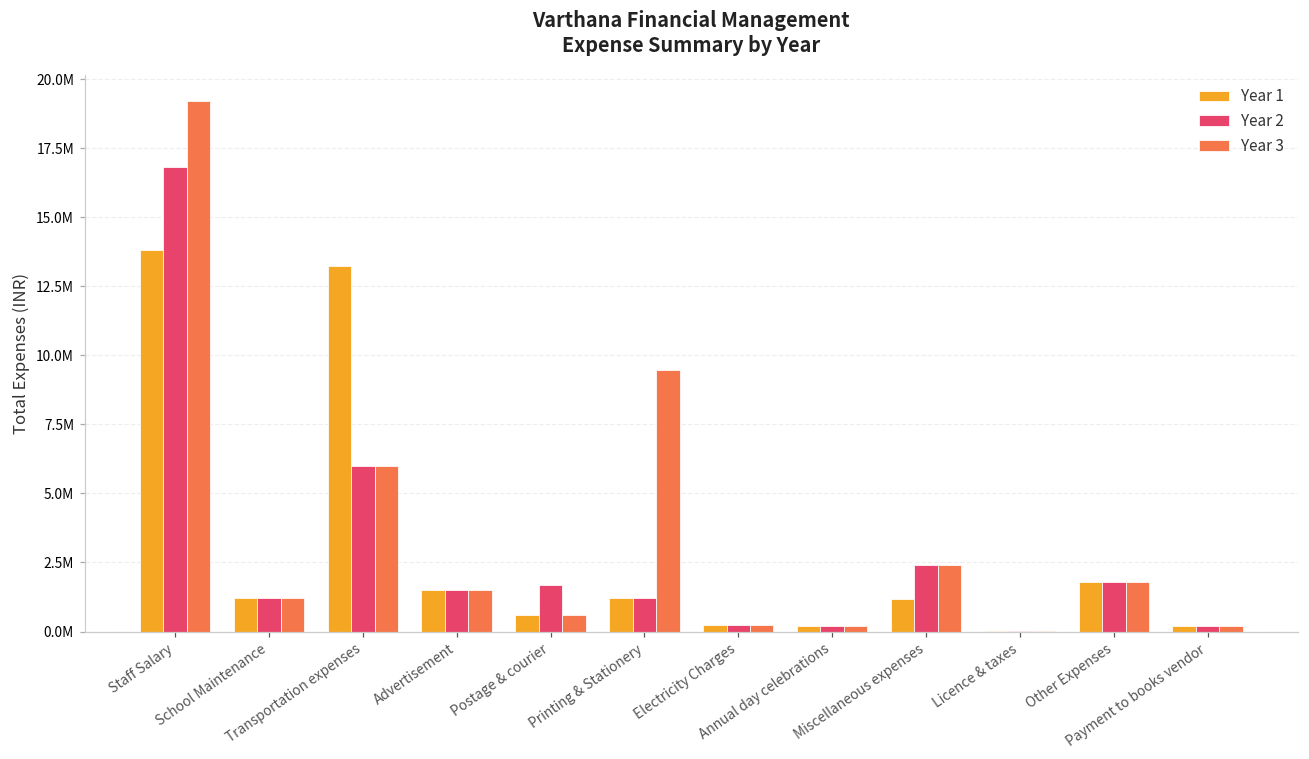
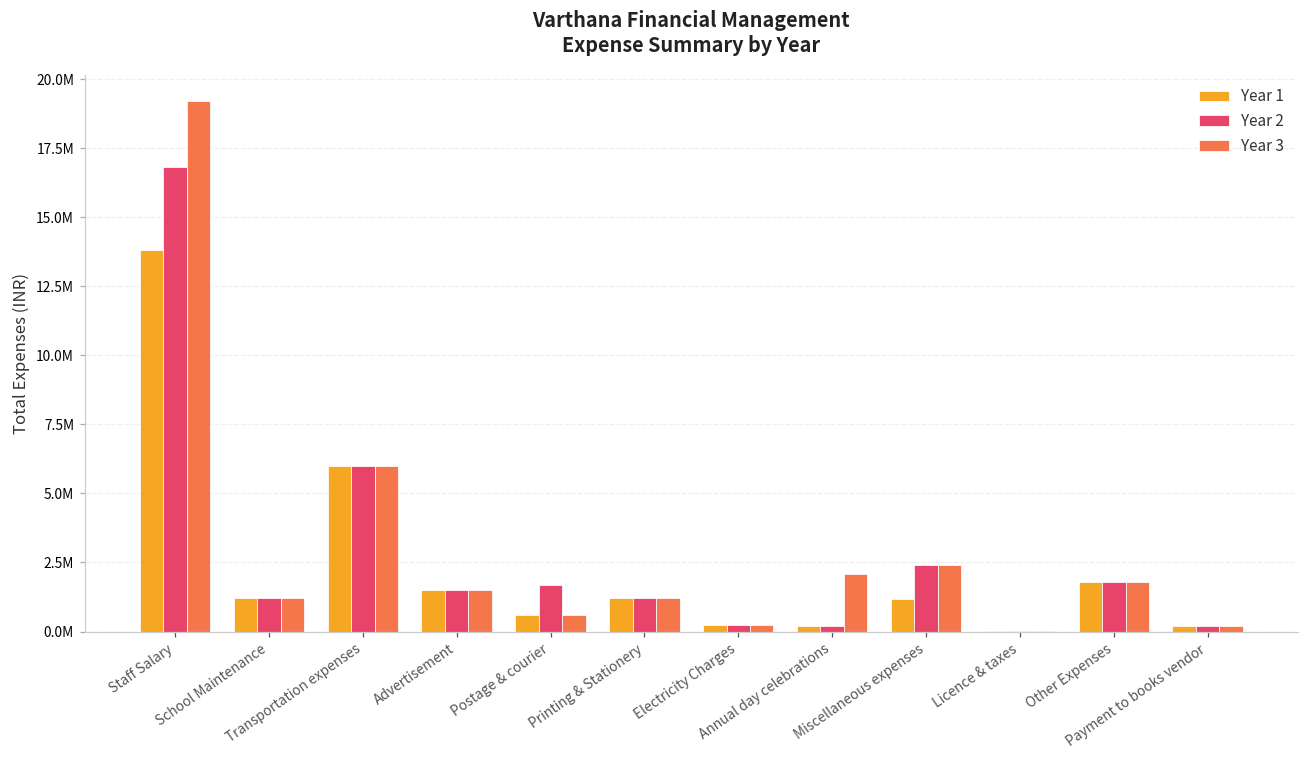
Year 1, Transportation expenses: 13200000 -> 6000000
Year 3, Printing & Stationery: 9500000 -> 1200000
Year 3, Annual day celebrations: 200000 -> 2100000
